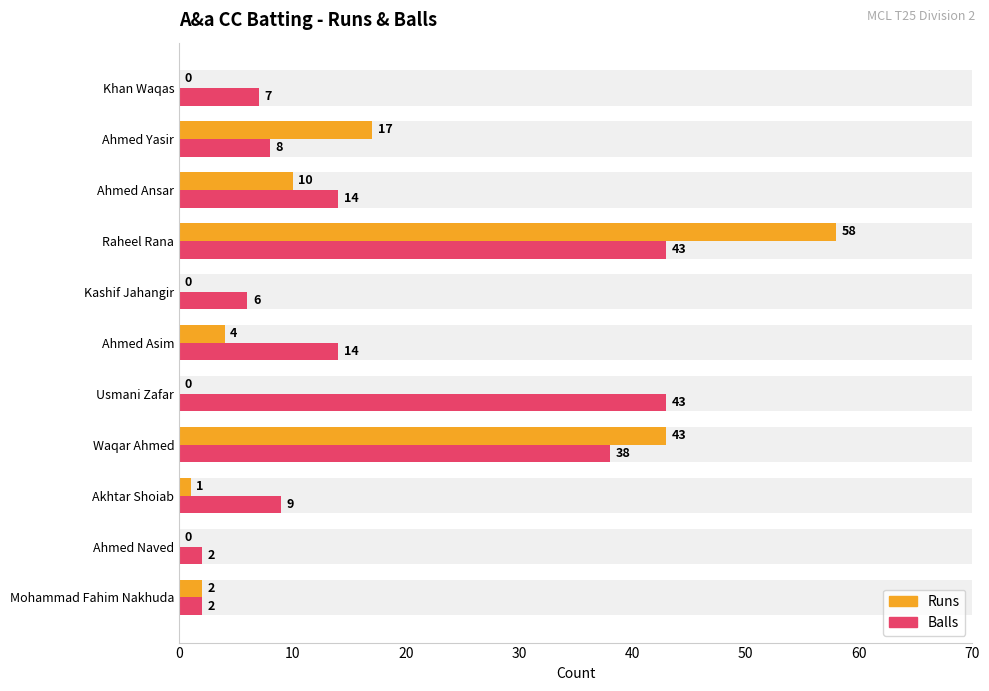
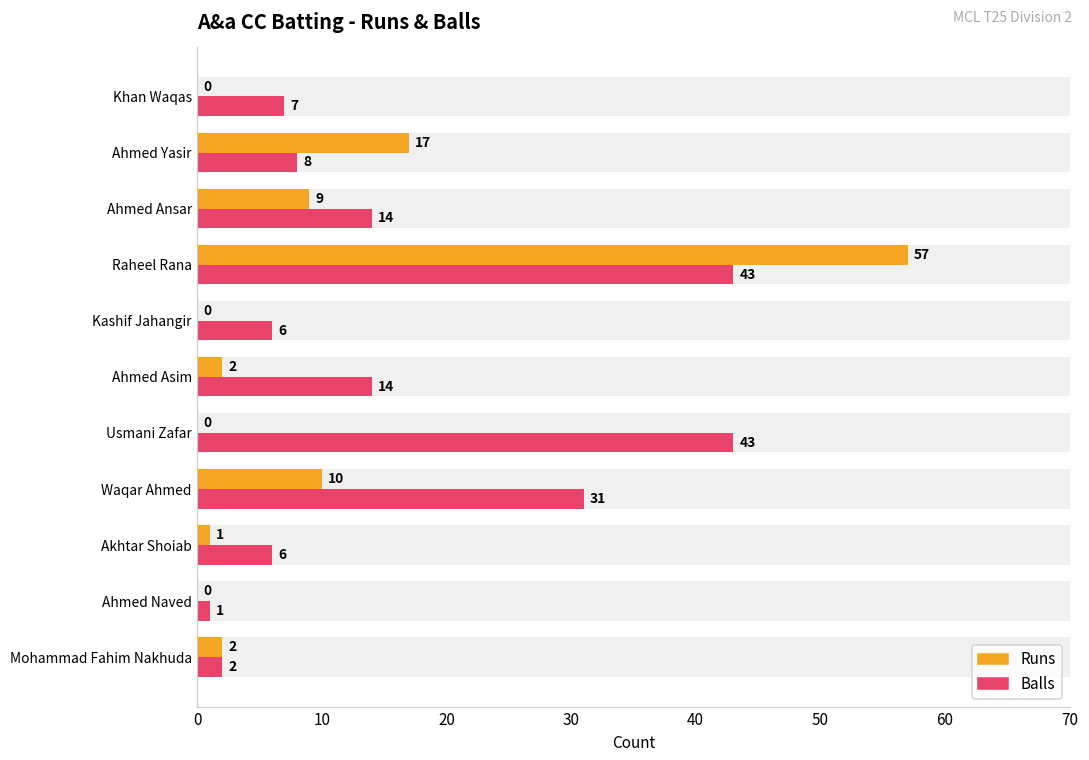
Runs, Ahmed Ansar: 10 -> 9
Runs, Raheel Rana: 58 -> 57
Runs, Ahmed Asim: 4 -> 2
Runs, Waqar Ahmed: 43 -> 10
Balls, Waqar Ahmed: 38 -> 31
Balls, Akhtar Shoiab: 9 -> 6
Balls, Ahmed Naved: 2 -> 1
